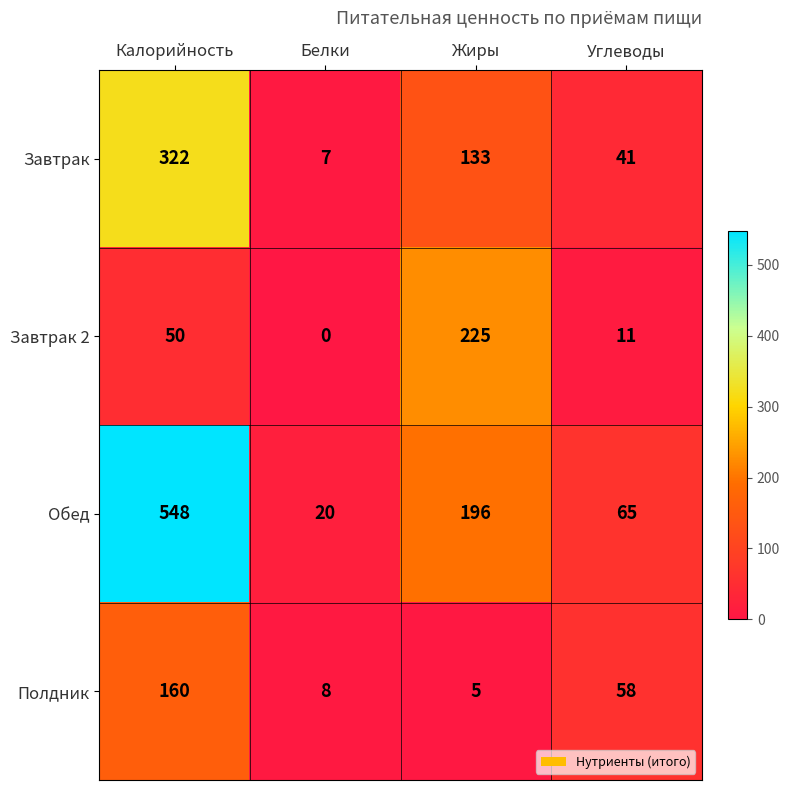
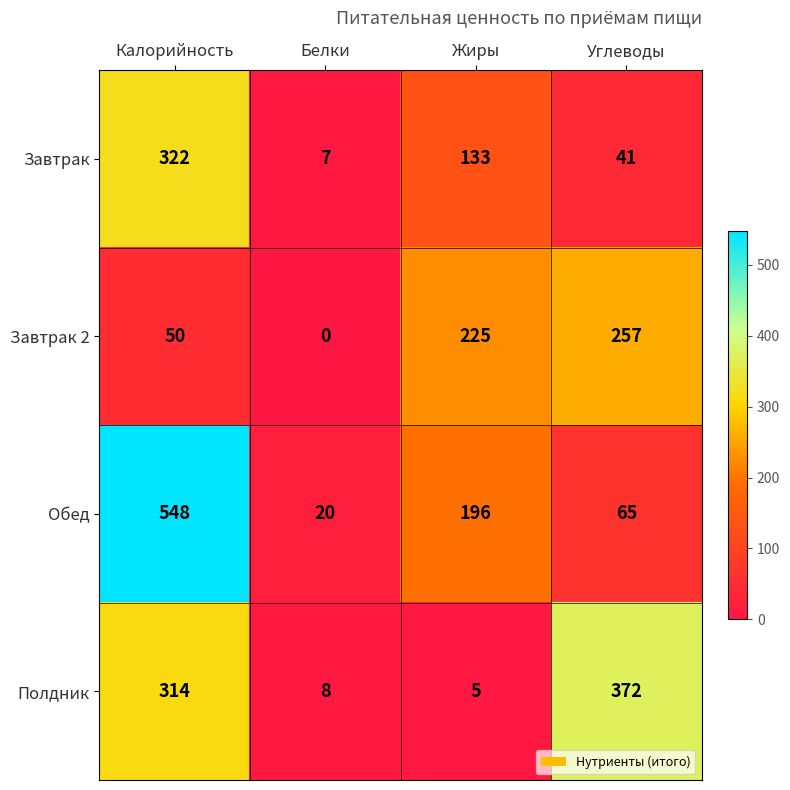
Завтрак 2, Углеводы: 11 -> 257
Полдник, Калорийность: 160 -> 314
Полдник, Углеводы: 58 -> 372
